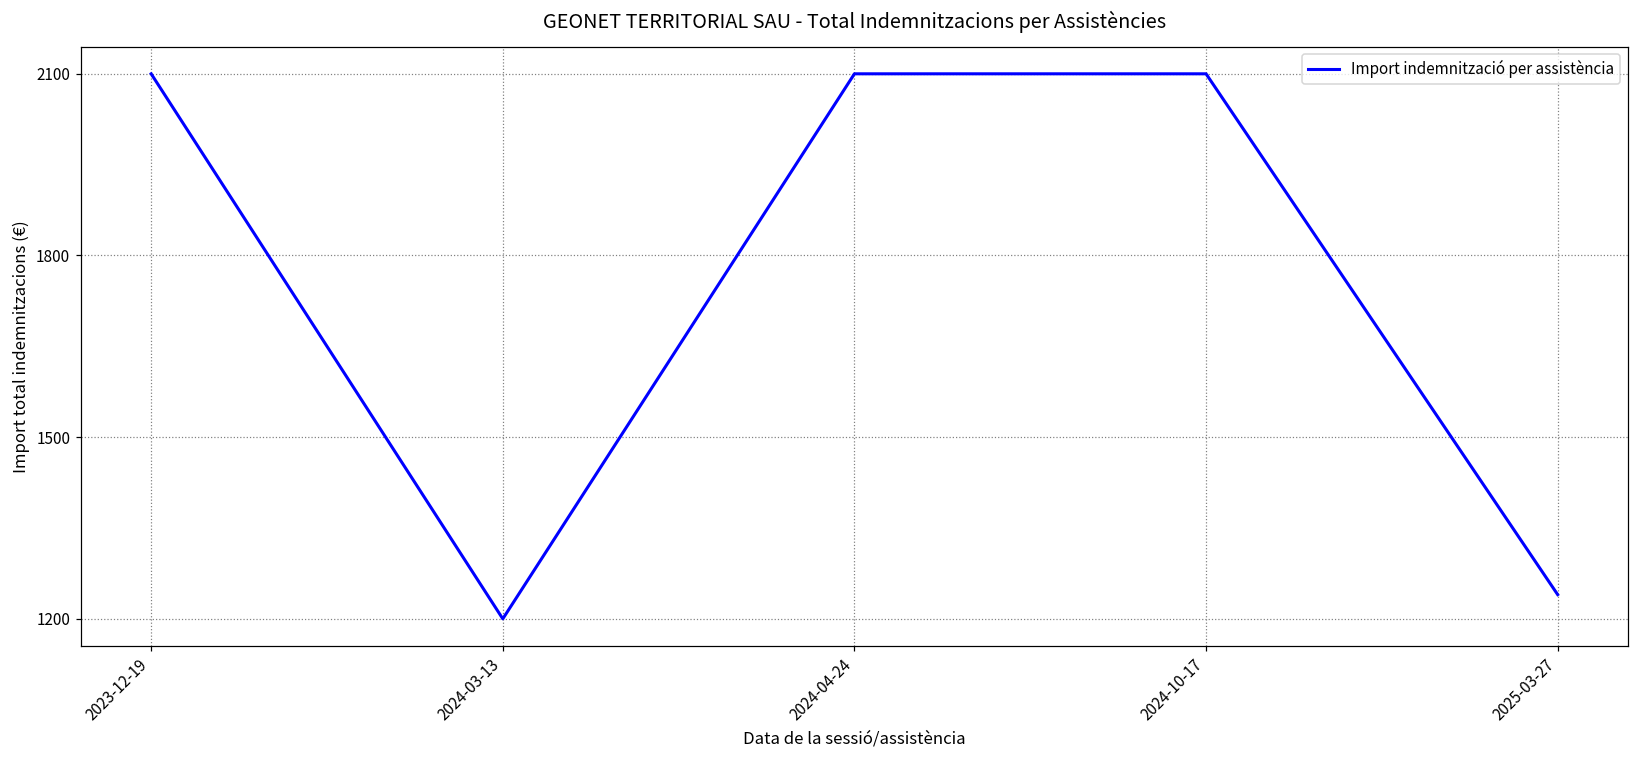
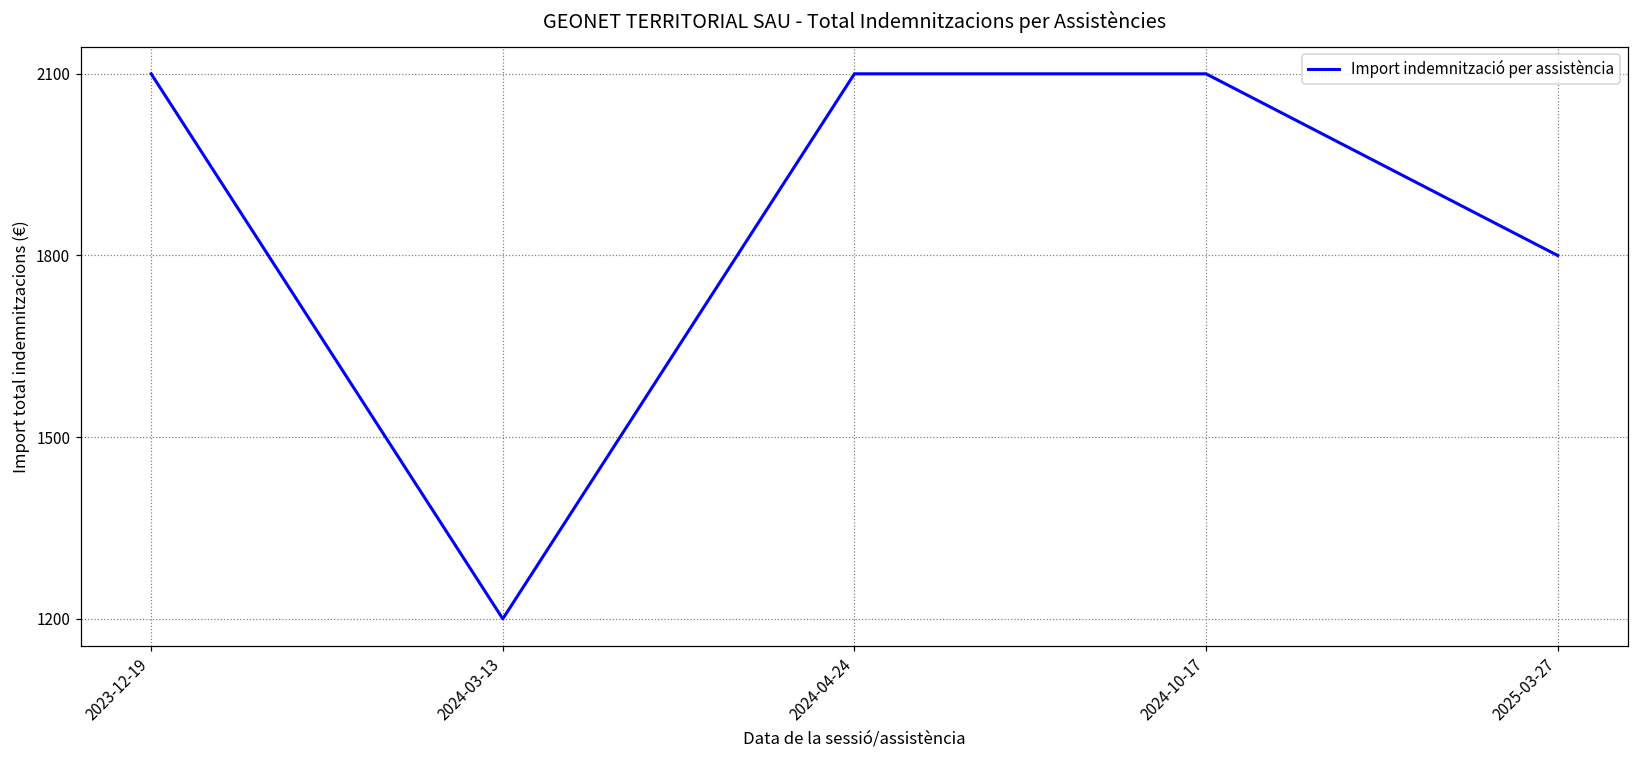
2025-03-27: 1240 -> 1800
